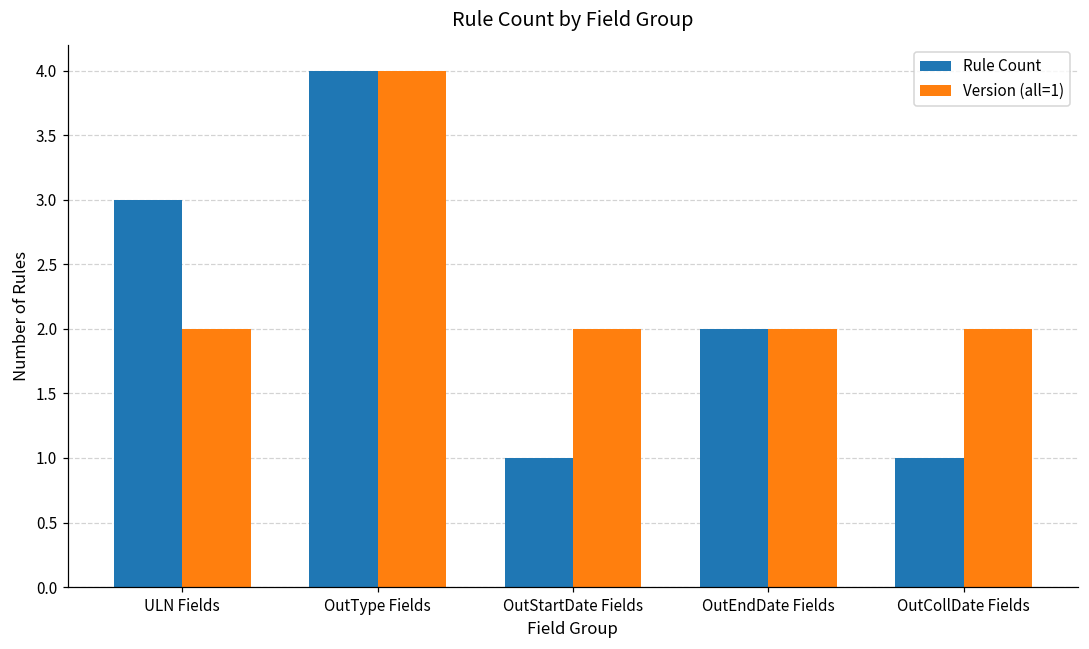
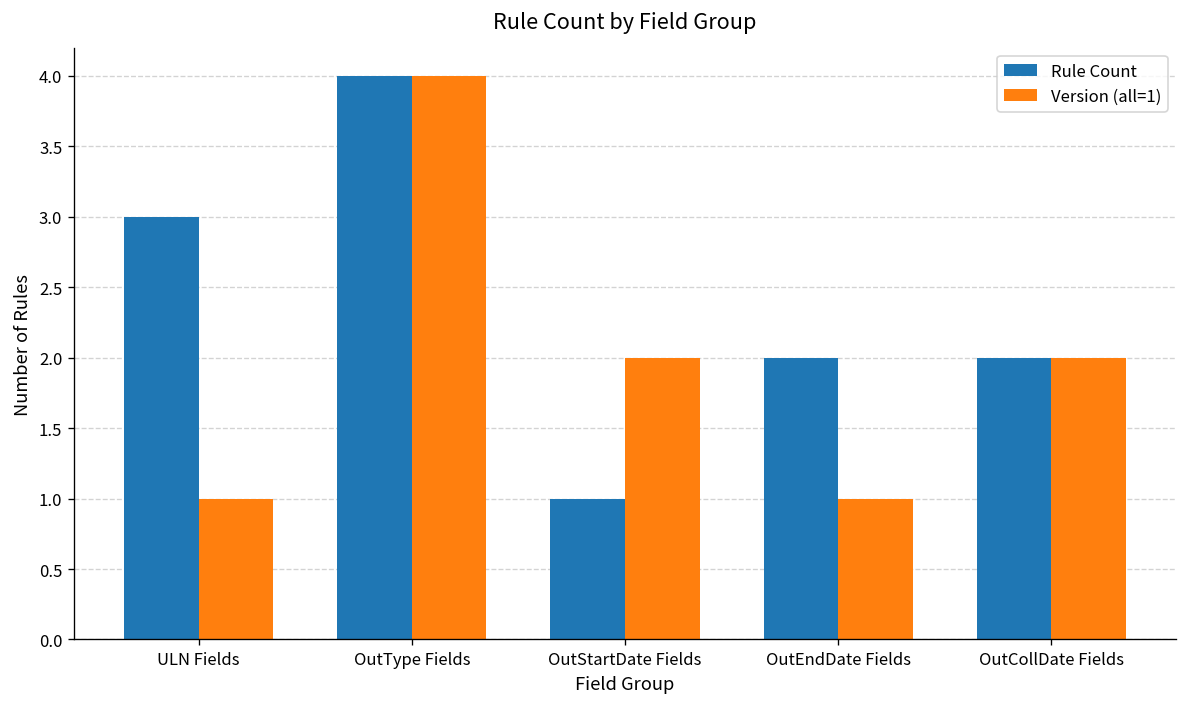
Version (all=1), ULN Fields: 2 -> 1
Version (all=1), OutEndDate Fields: 2 -> 1
Rule Count, OutCollDate Fields: 1 -> 2
